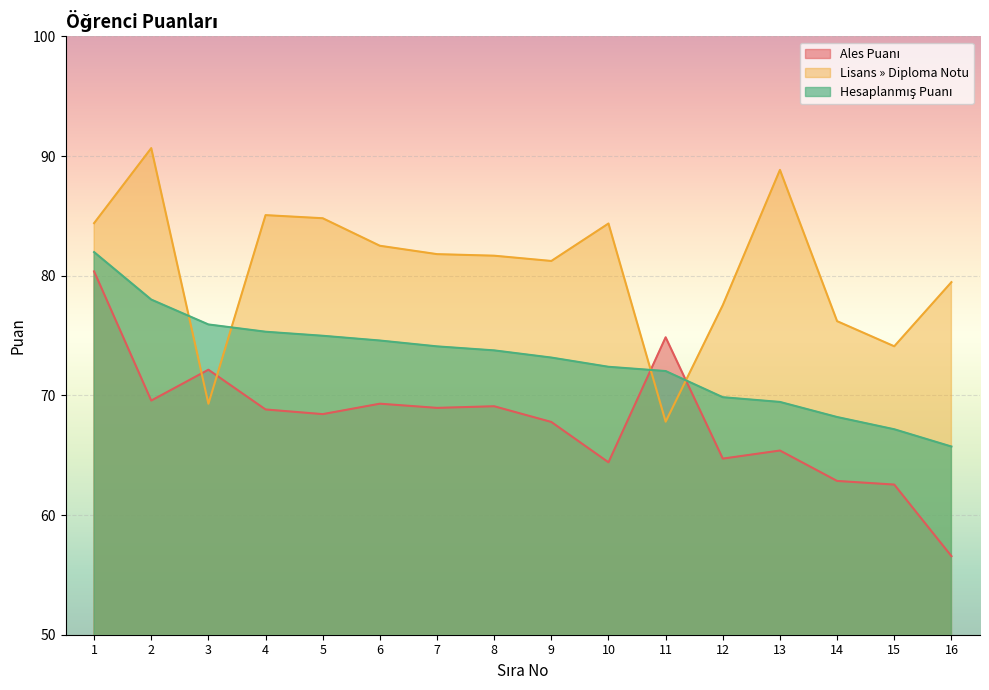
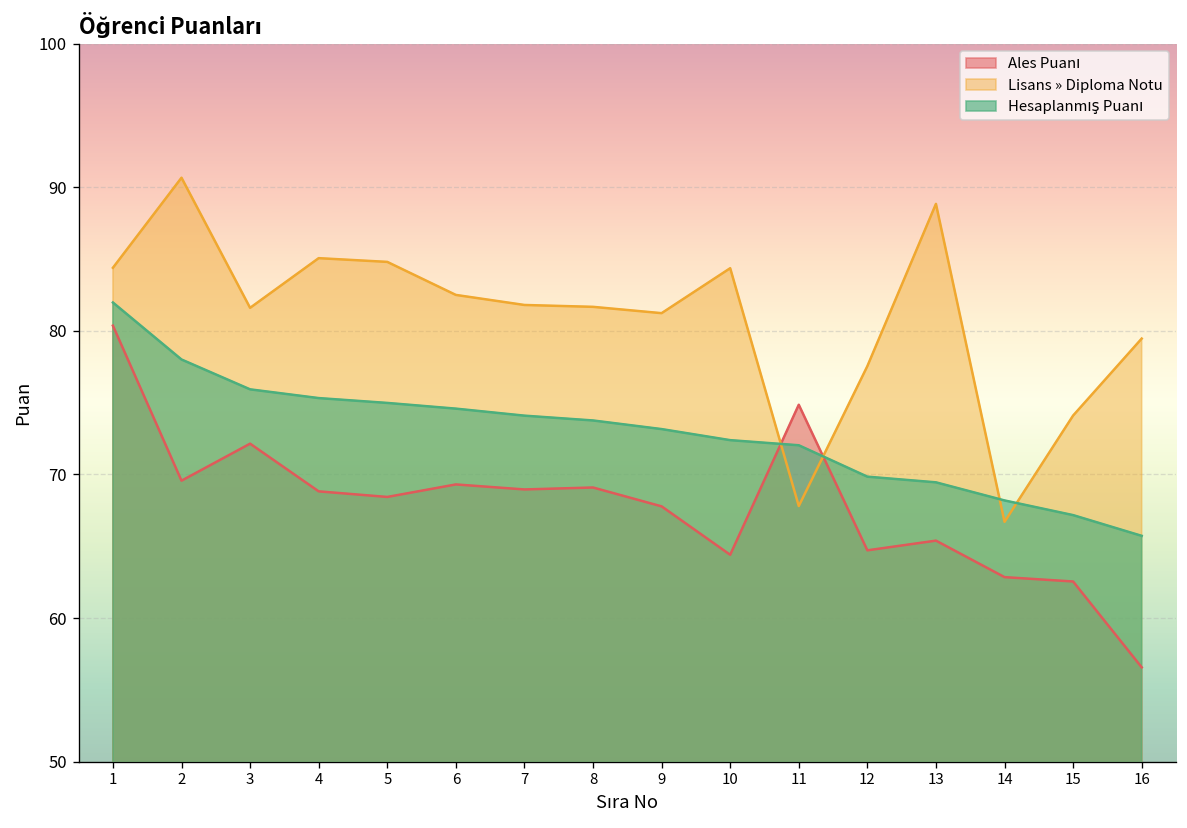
Lisans » Diploma Notu, 3: 69.3 -> 81.6
Lisans » Diploma Notu, 14: 76.2 -> 66.7
